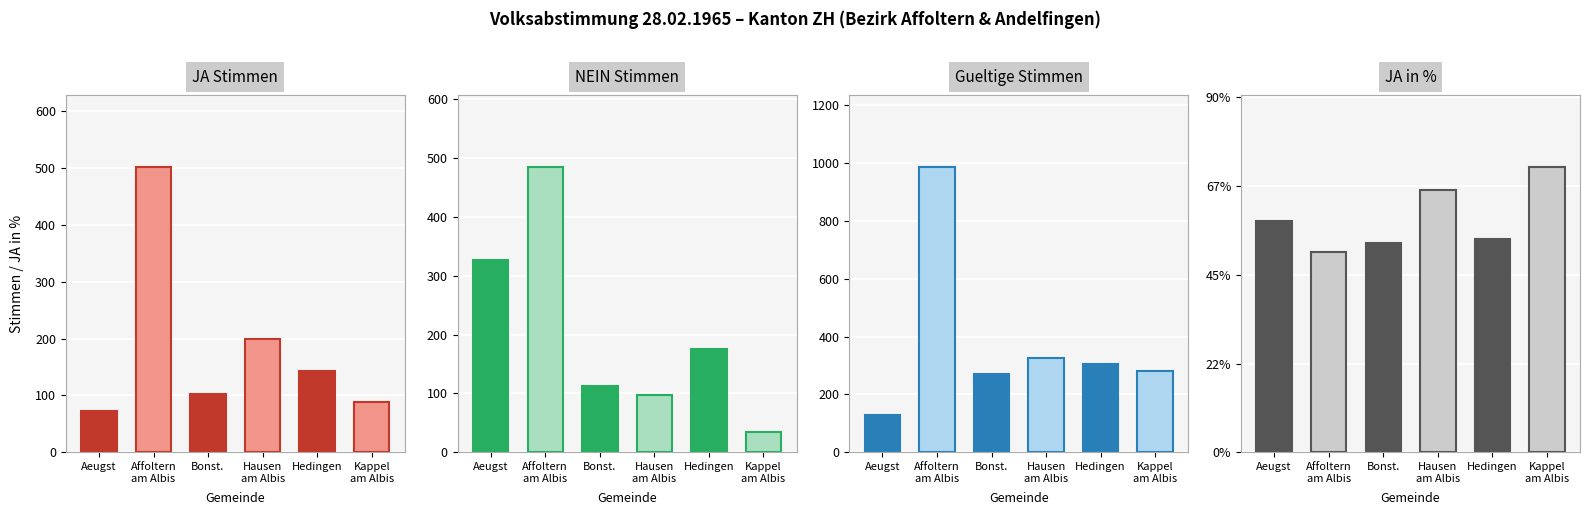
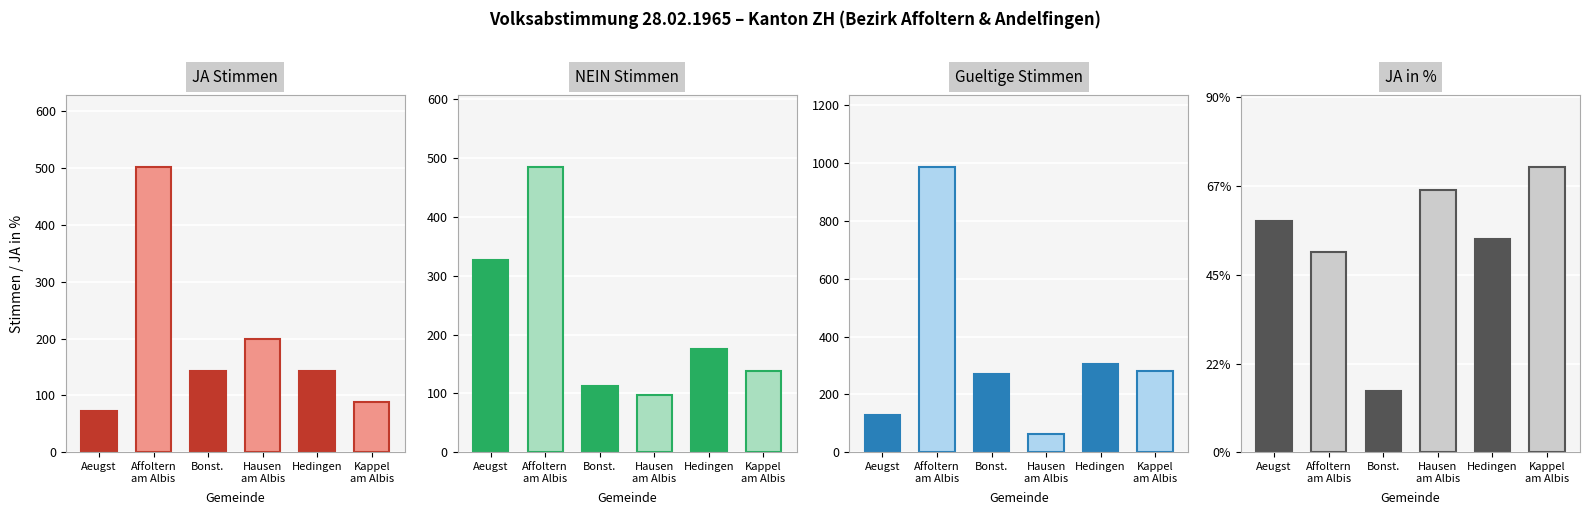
JA Stimmen, Bonst.: 100 -> 140
NEIN Stimmen, Kappel am Albis: 30 -> 140
Gueltige Stimmen, Hausen am Albis: 330 -> 60
JA in %, Bonst.: 53% -> 16%
